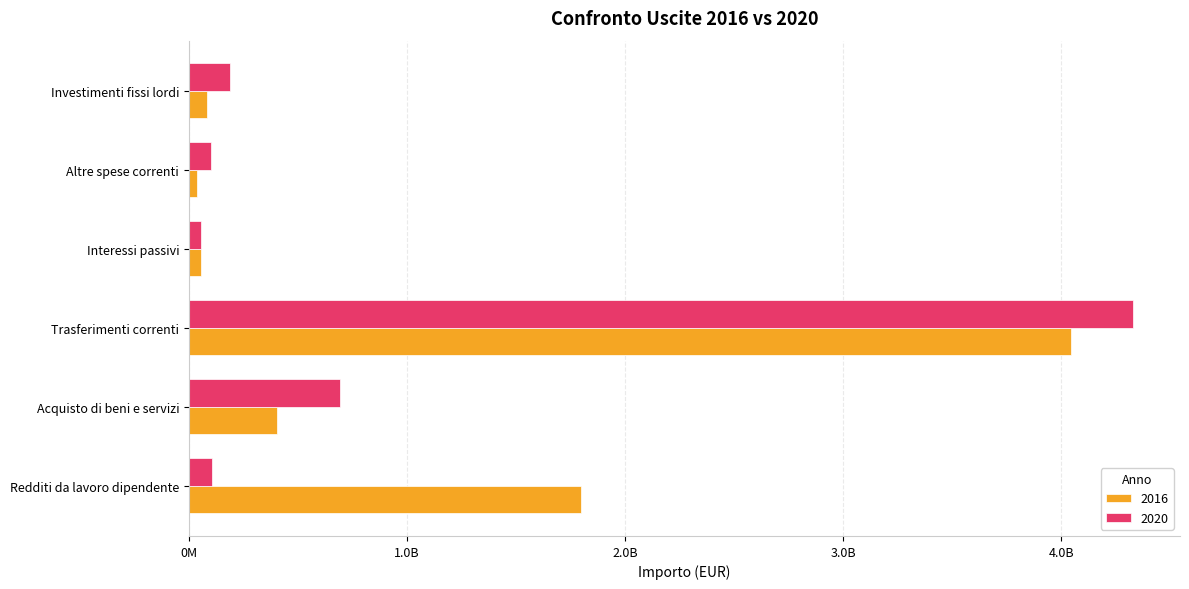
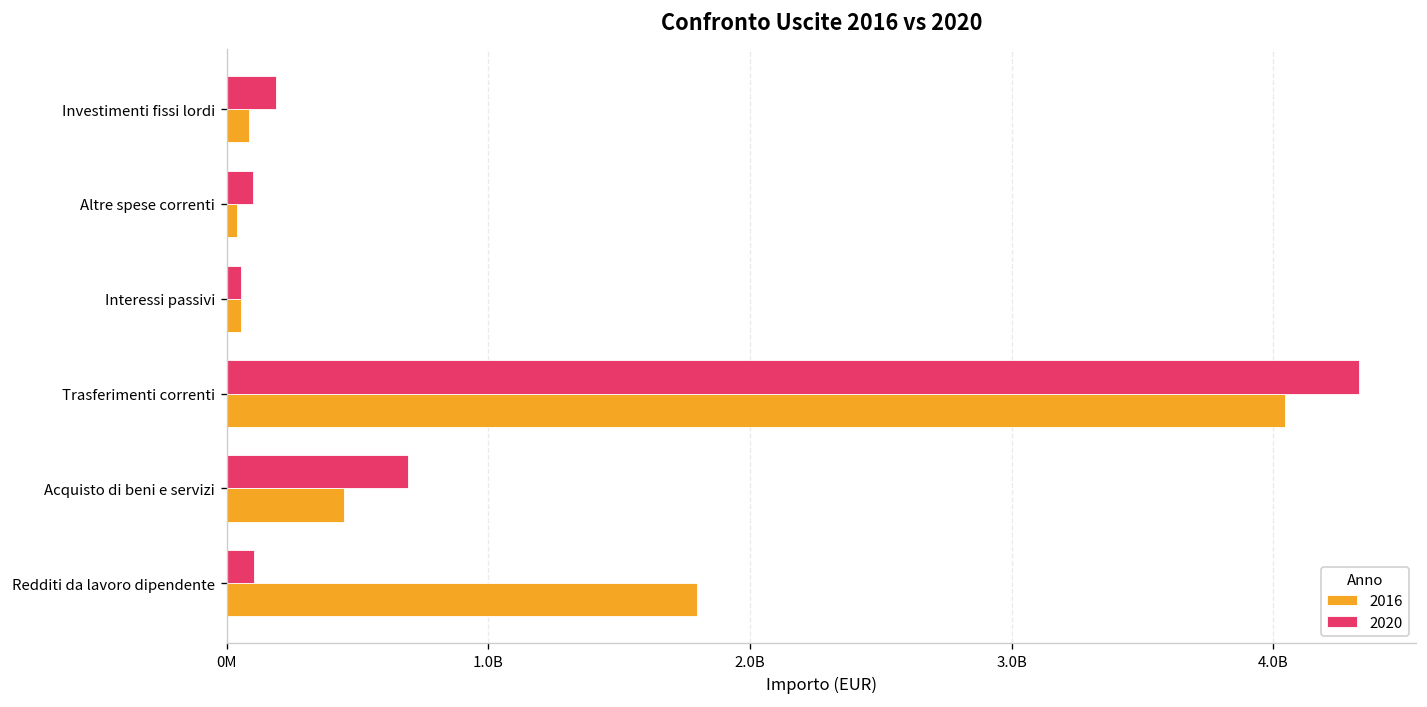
2016, Acquisto di beni e servizi: 400000000 -> 450000000
